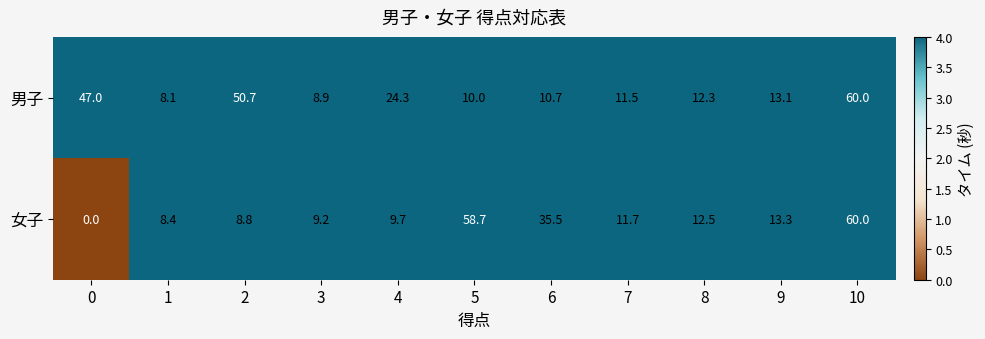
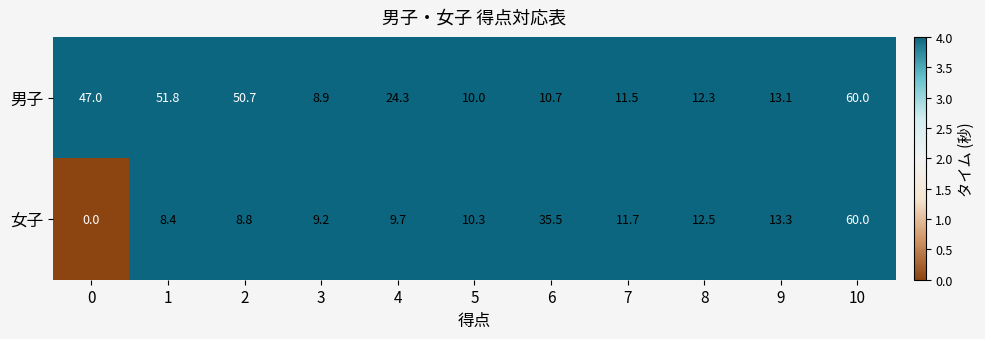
男子, 1: 8.1 -> 51.8
女子, 5: 58.7 -> 10.3
